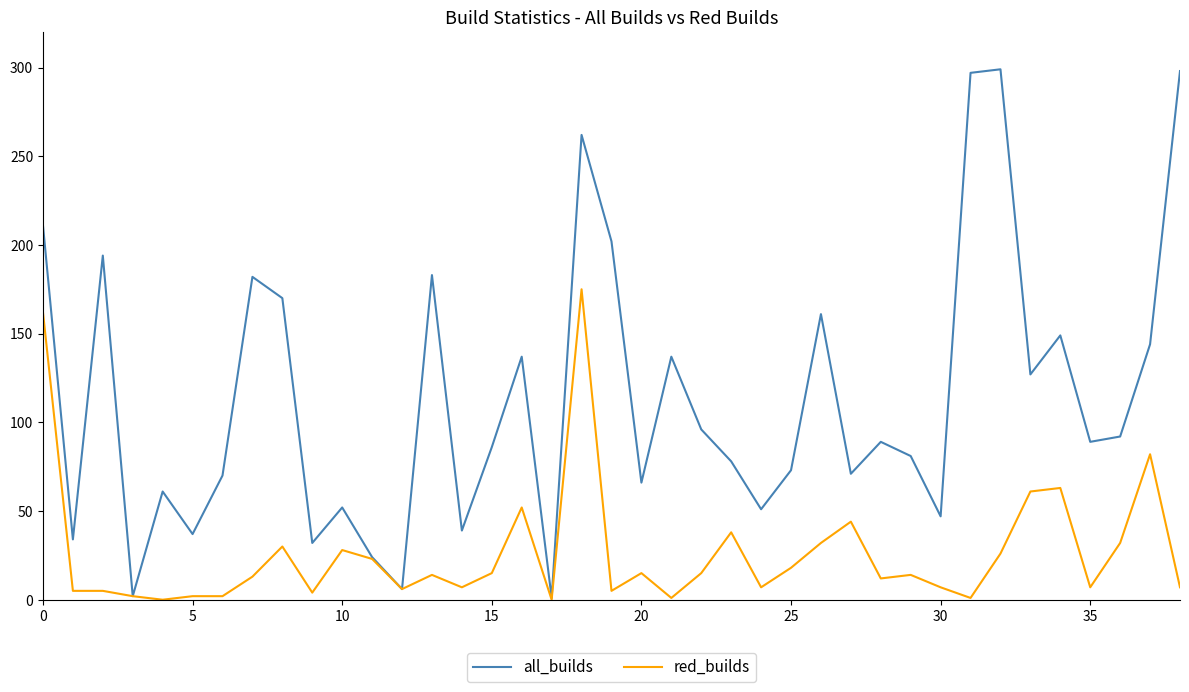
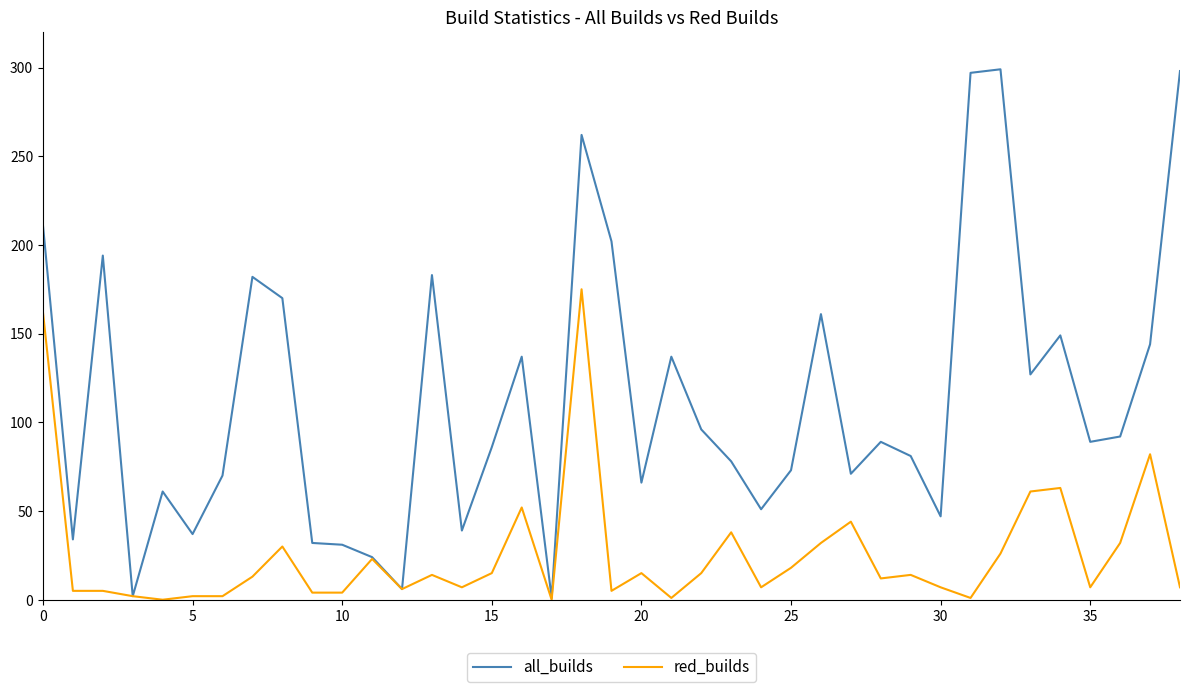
all_builds, 10: 52 -> 31
red_builds, 10: 28 -> 4
